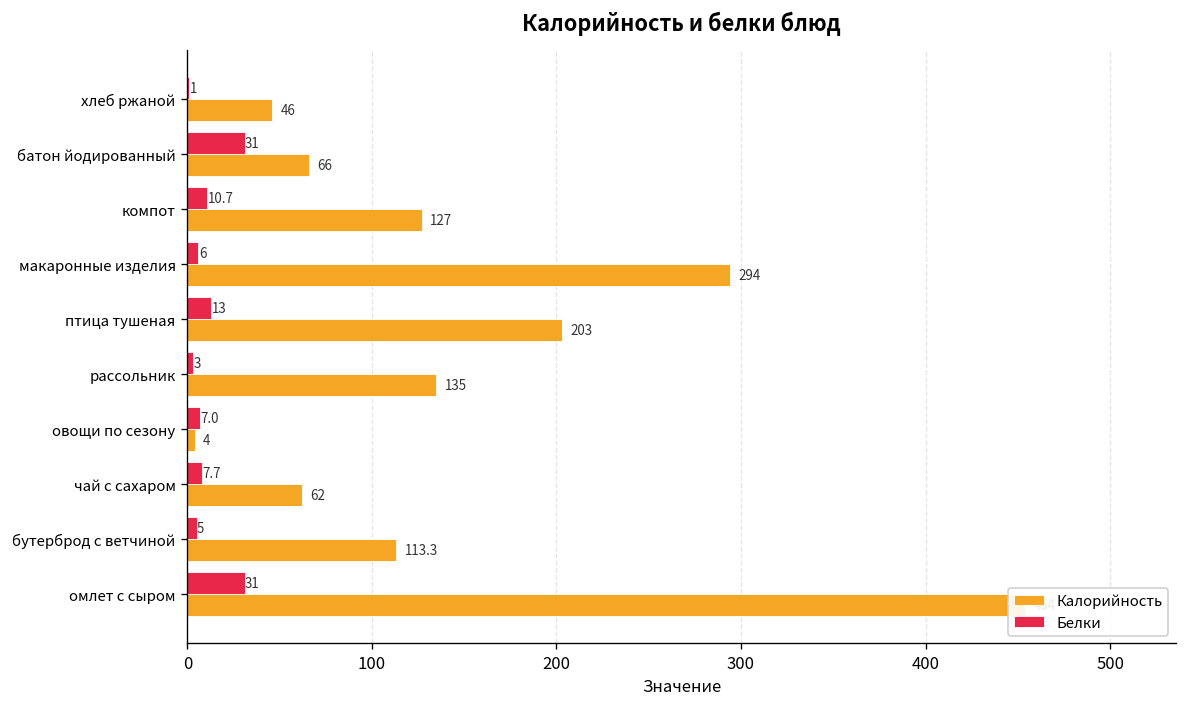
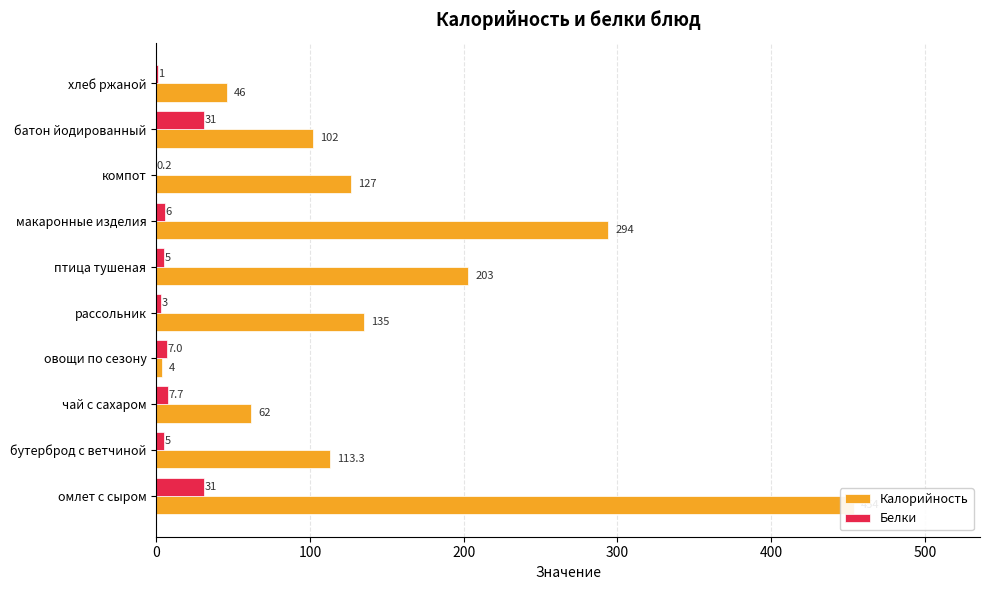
Калорийность, батон йодированный: 66 -> 102
Белки, компот: 10.7 -> 0.2
Белки, птица тушеная: 13 -> 5
